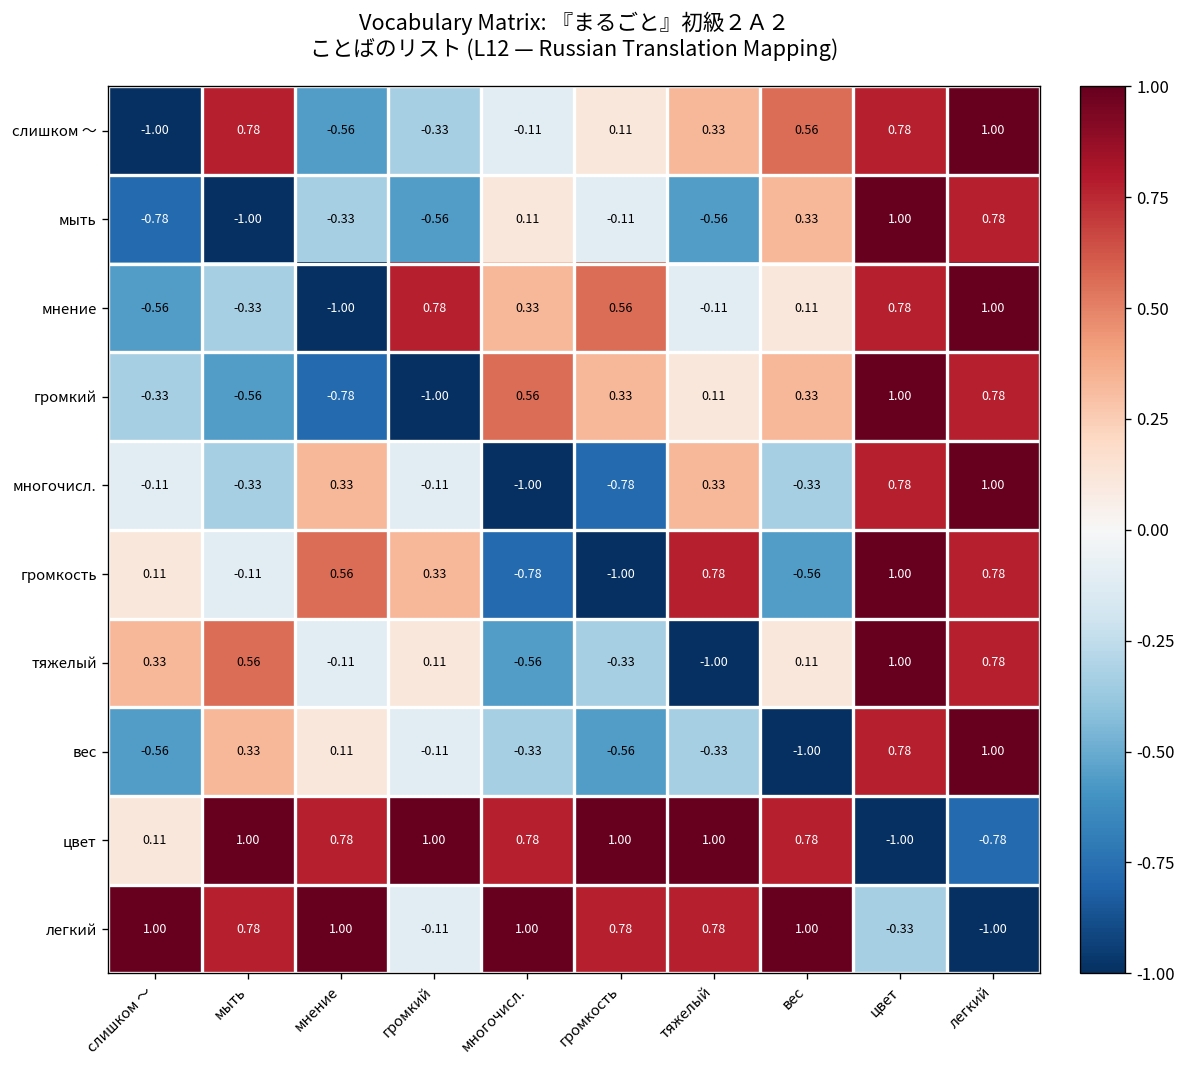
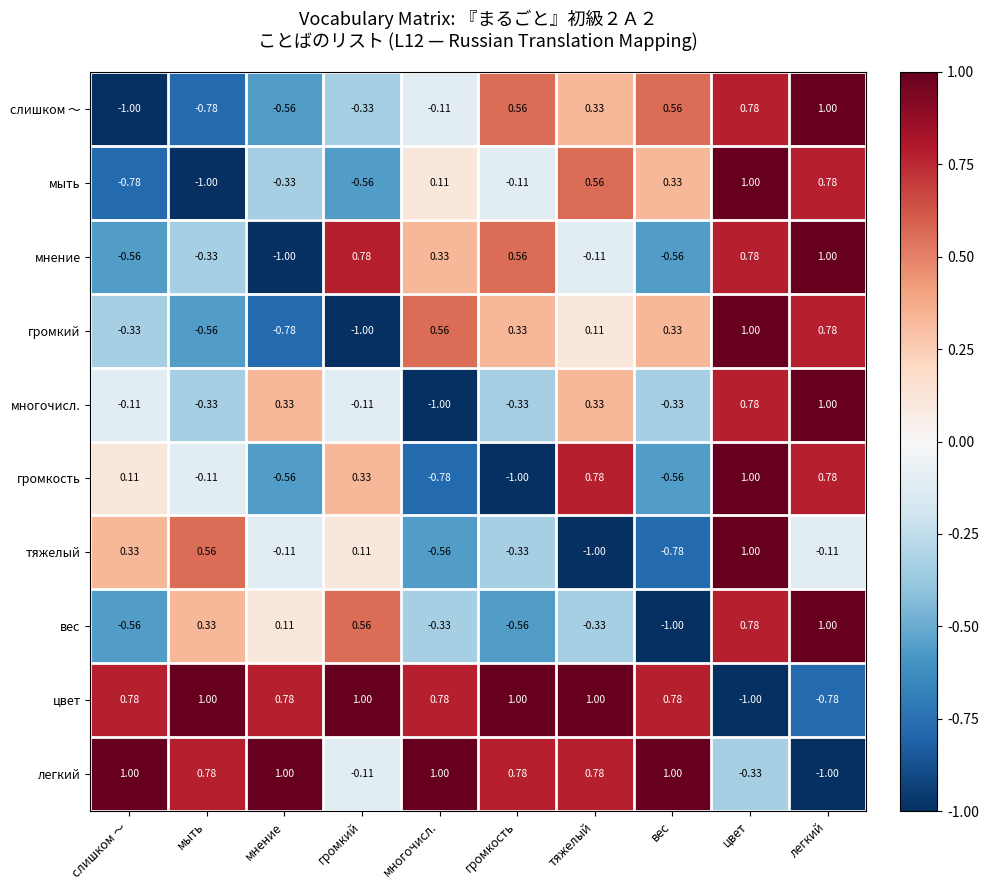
слишком ～, мыть: 0.78 -> -0.78
слишком ～, громкость: 0.11 -> 0.56
мыть, тяжелый: -0.56 -> 0.56
мнение, вес: 0.11 -> -0.56
многочисл., громкость: -0.78 -> -0.33
громкость, мнение: 0.56 -> -0.56
тяжелый, вес: 0.11 -> -0.78
тяжелый, легкий: 0.78 -> -0.11
вес, громкий: -0.11 -> 0.56
цвет, слишком ～: 0.11 -> 0.78
